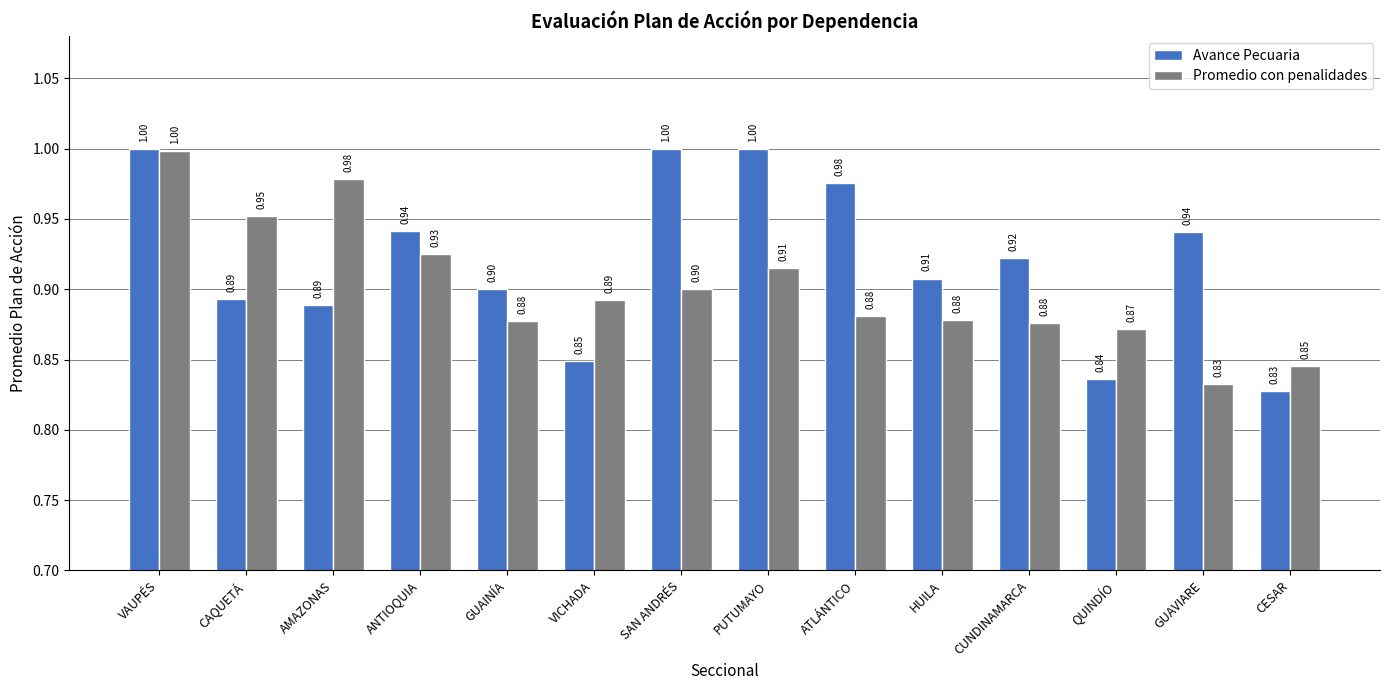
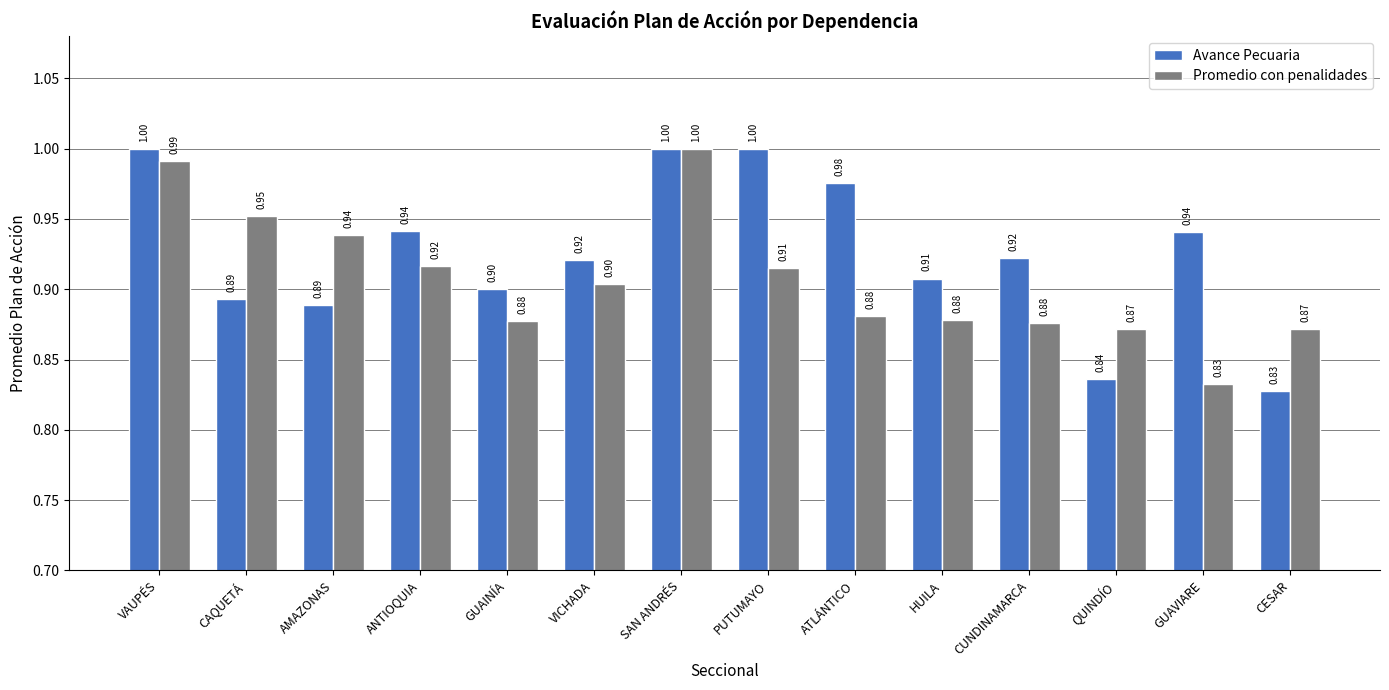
Promedio con penalidades, VAUPÉS: 1.00 -> 0.99
Promedio con penalidades, AMAZONAS: 0.98 -> 0.94
Promedio con penalidades, ANTIOQUIA: 0.93 -> 0.92
Avance Pecuaria, VICHADA: 0.85 -> 0.92
Promedio con penalidades, VICHADA: 0.89 -> 0.90
Promedio con penalidades, SAN ANDRÉS: 0.90 -> 1.00
Promedio con penalidades, CESAR: 0.85 -> 0.87
